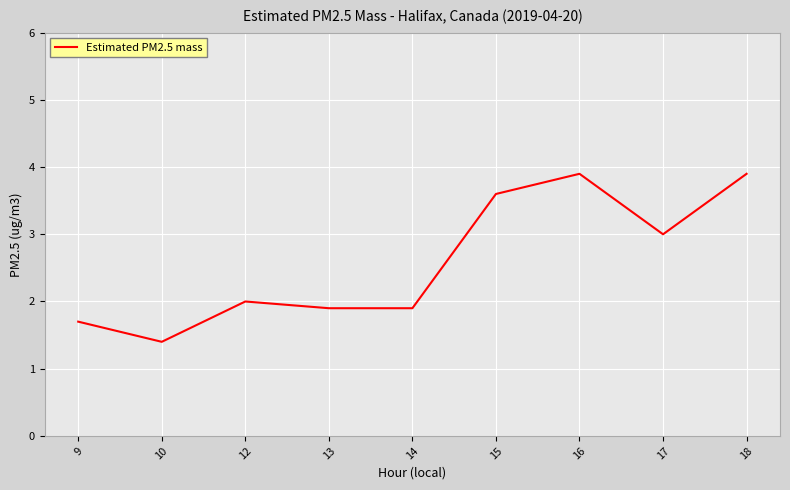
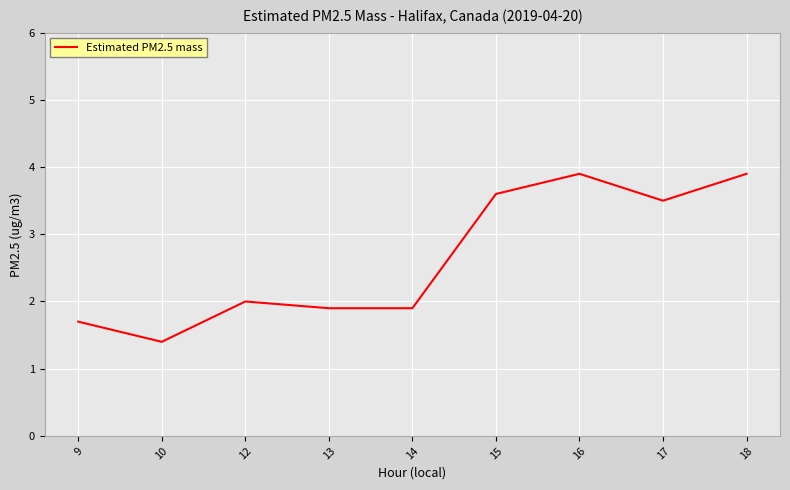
17: 3.0 -> 3.5
